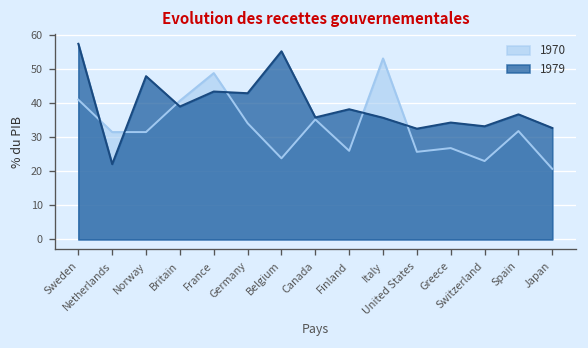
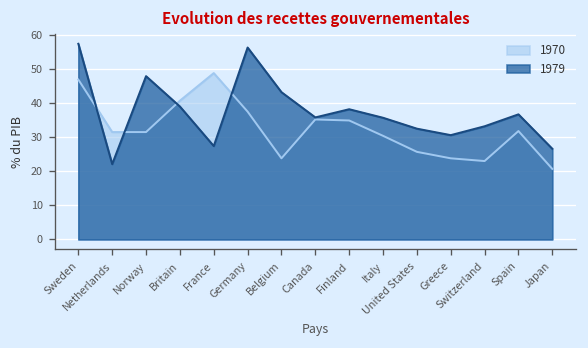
1970, Sweden: 41 -> 47
1979, France: 43 -> 27
1970, Germany: 34 -> 38
1979, Germany: 43 -> 56
1979, Belgium: 55 -> 43
1970, Finland: 26 -> 35
1970, Italy: 53 -> 30
1970, Greece: 27 -> 24
1979, Greece: 34 -> 31
1979, Japan: 33 -> 27
